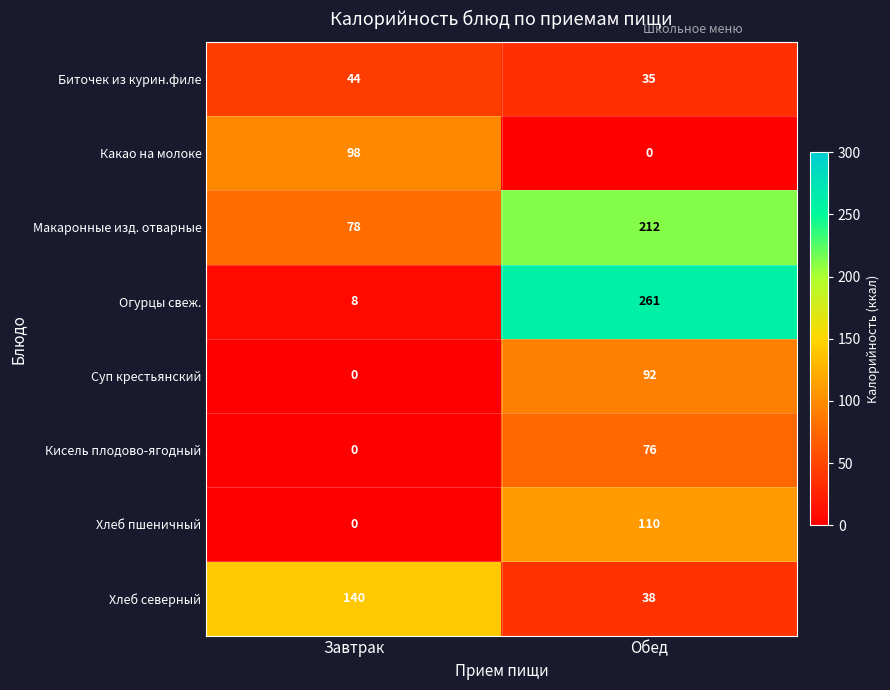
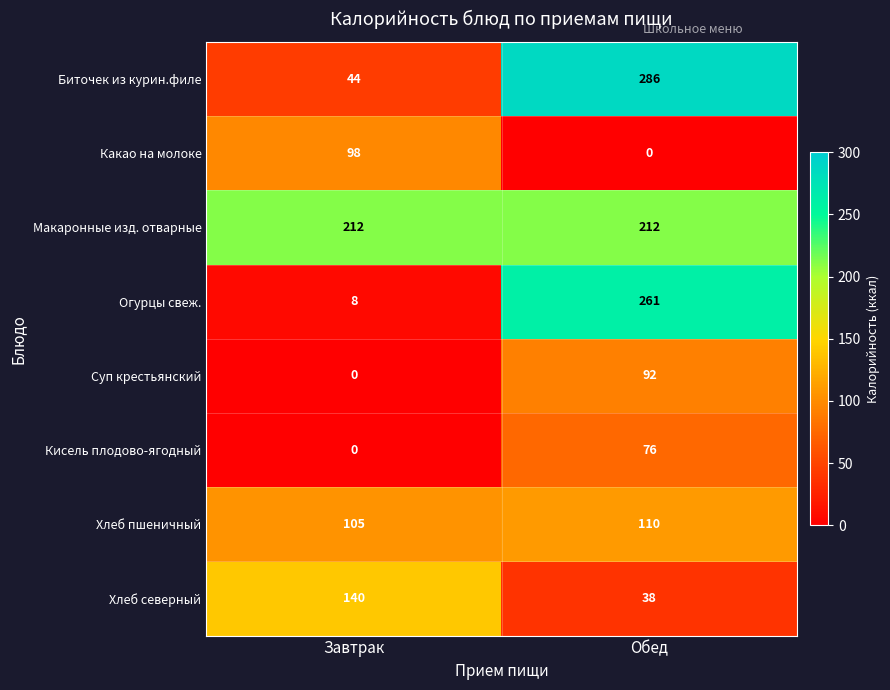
Биточек из курин.филе, Обед: 35 -> 286
Макаронные изд. отварные, Завтрак: 78 -> 212
Хлеб пшеничный, Завтрак: 0 -> 105
